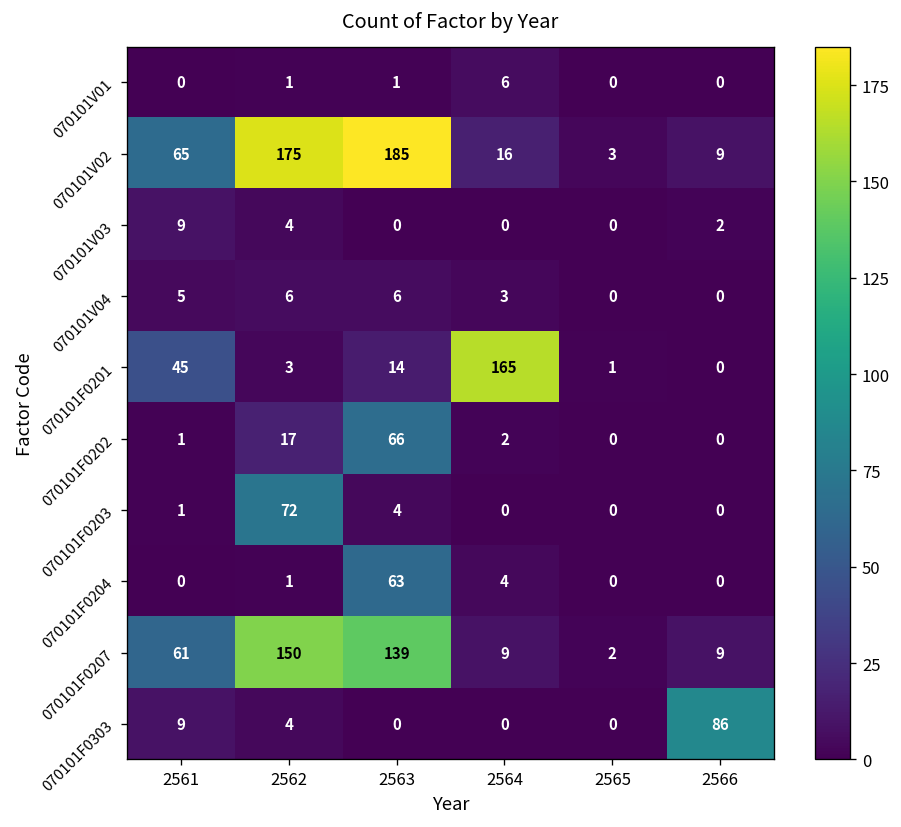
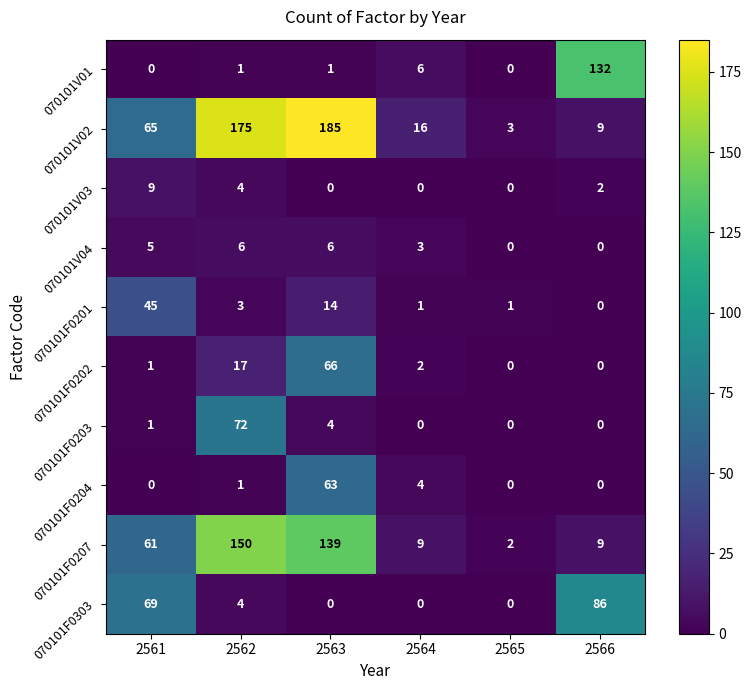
070101V01, 2566: 0 -> 132
070101F0201, 2564: 165 -> 1
070101F0303, 2561: 9 -> 69
